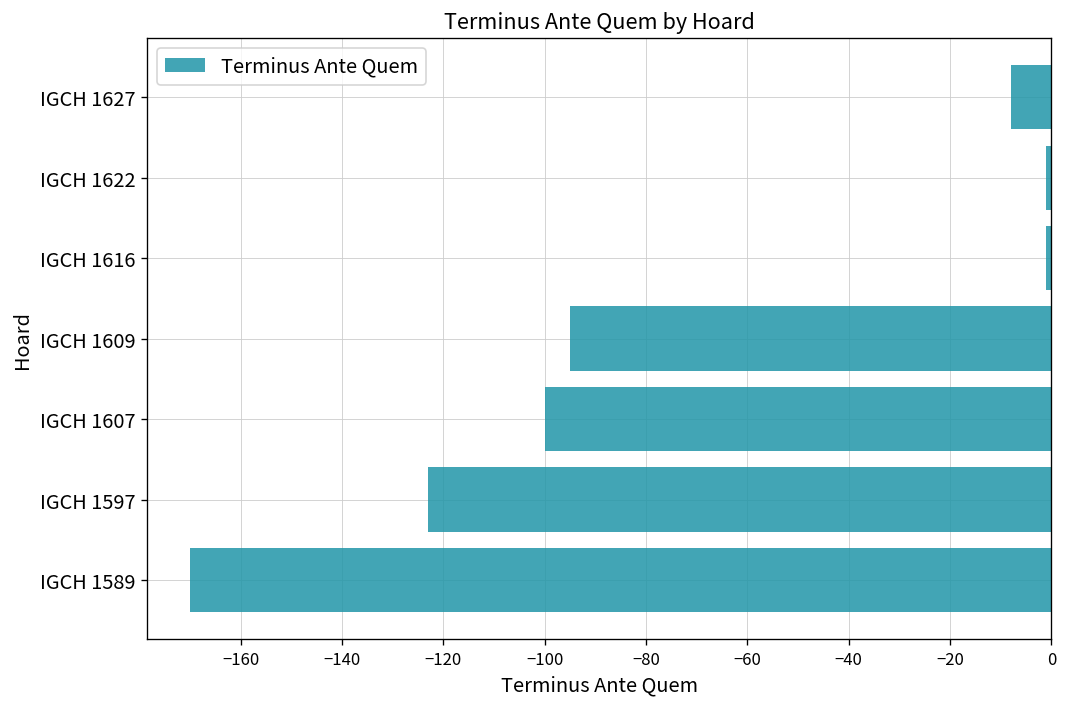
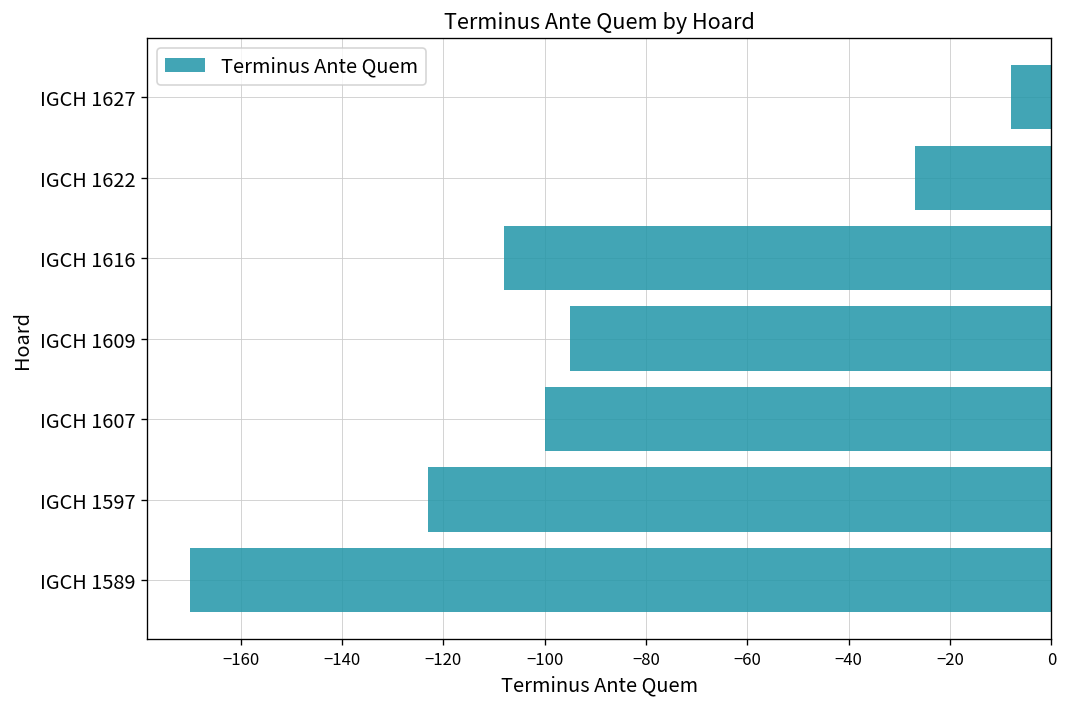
IGCH 1622: -1 -> -27
IGCH 1616: -1 -> -108
